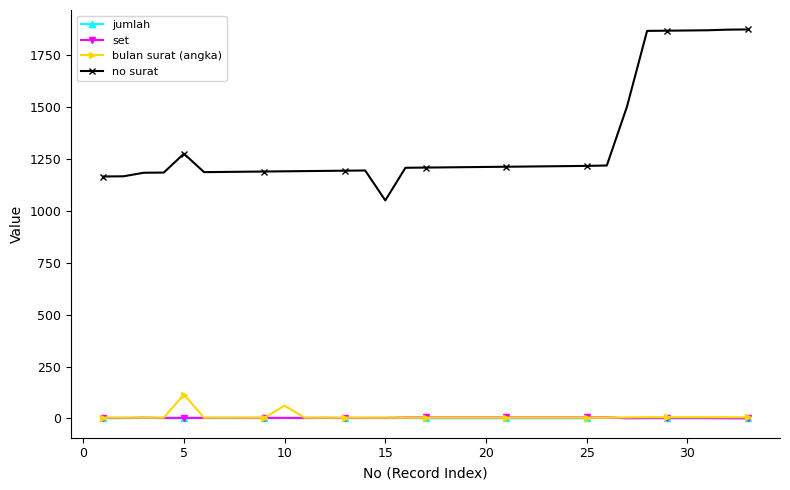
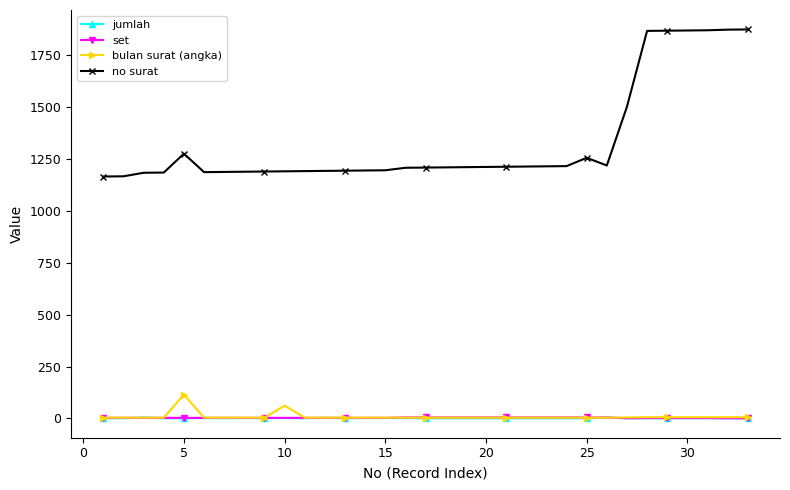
no surat, 15: 1050 -> 1200
no surat, 25: 1220 -> 1260
